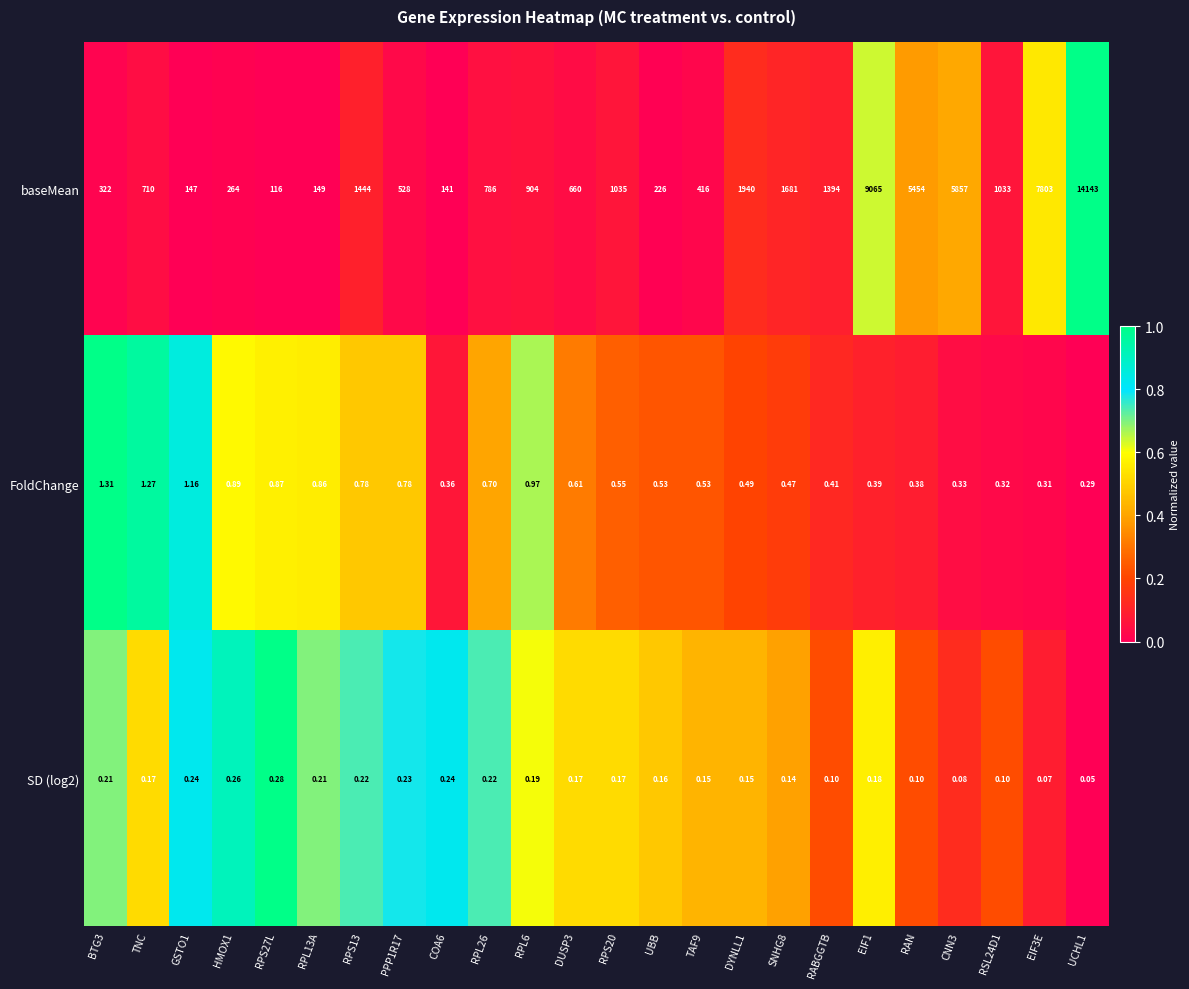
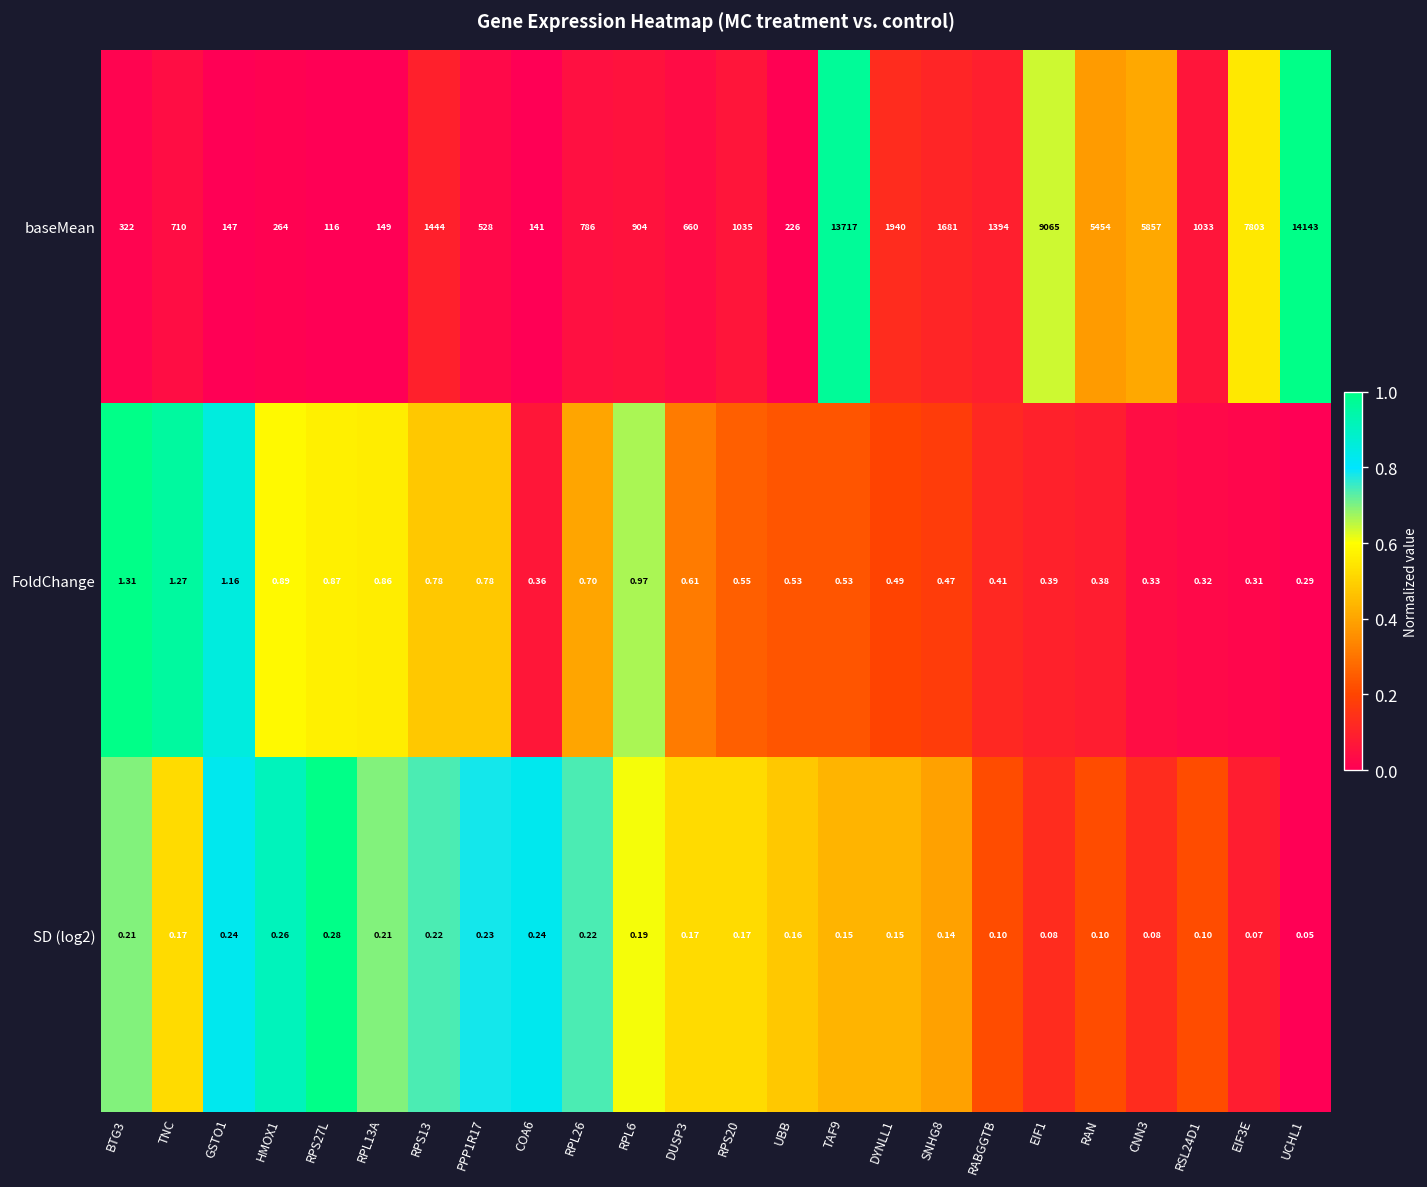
baseMean, TAF9: 416 -> 13717
SD (log2), EIF1: 0.18 -> 0.08
